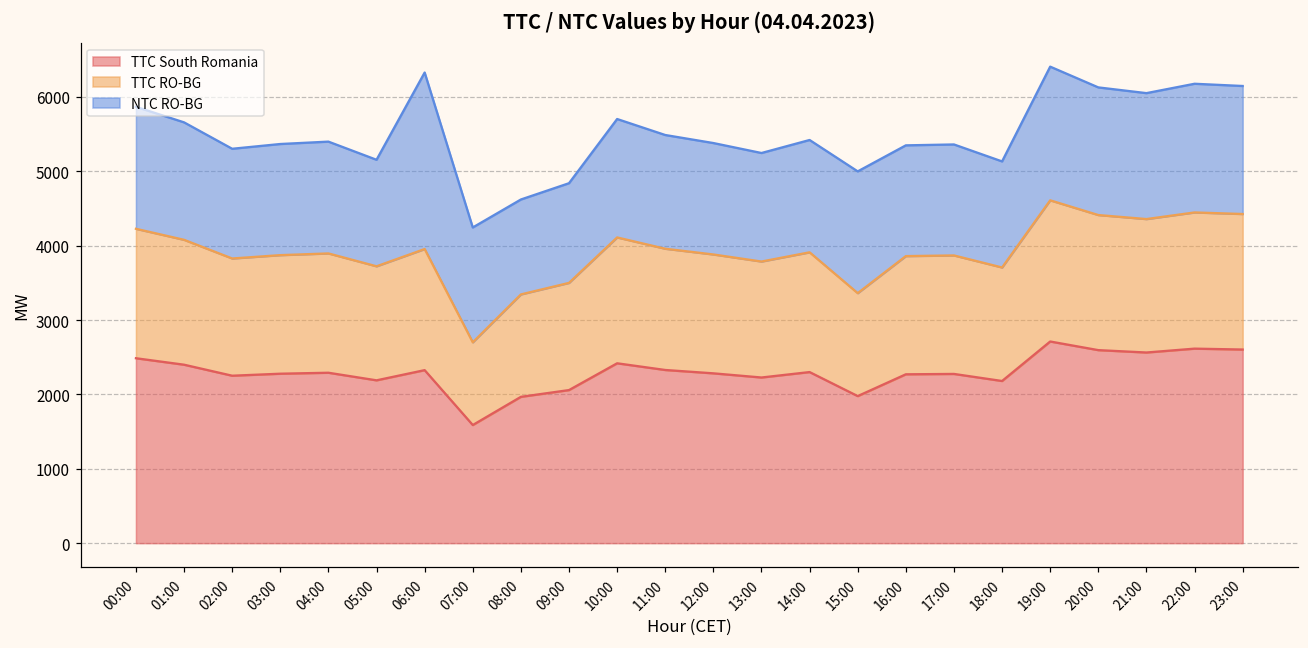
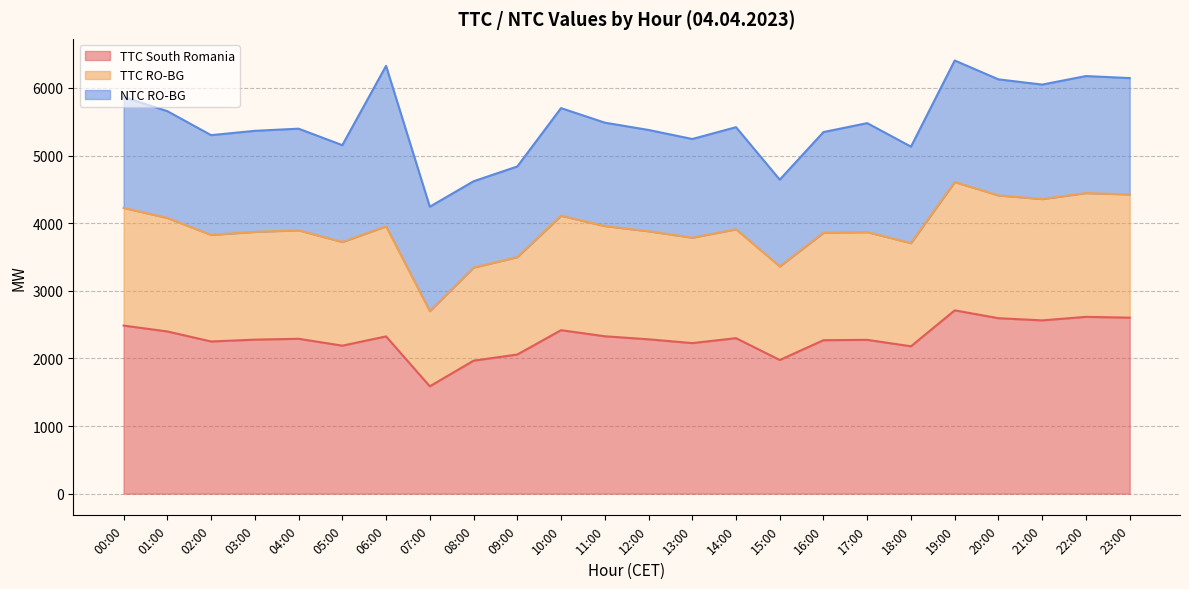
NTC RO-BG, 15:00: 1600 -> 1300
NTC RO-BG, 17:00: 1500 -> 1600
